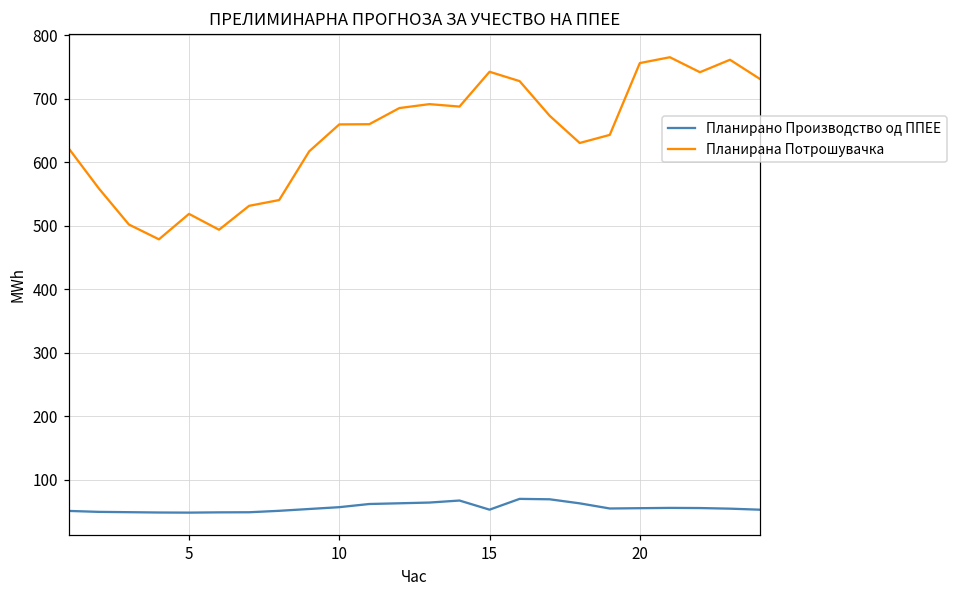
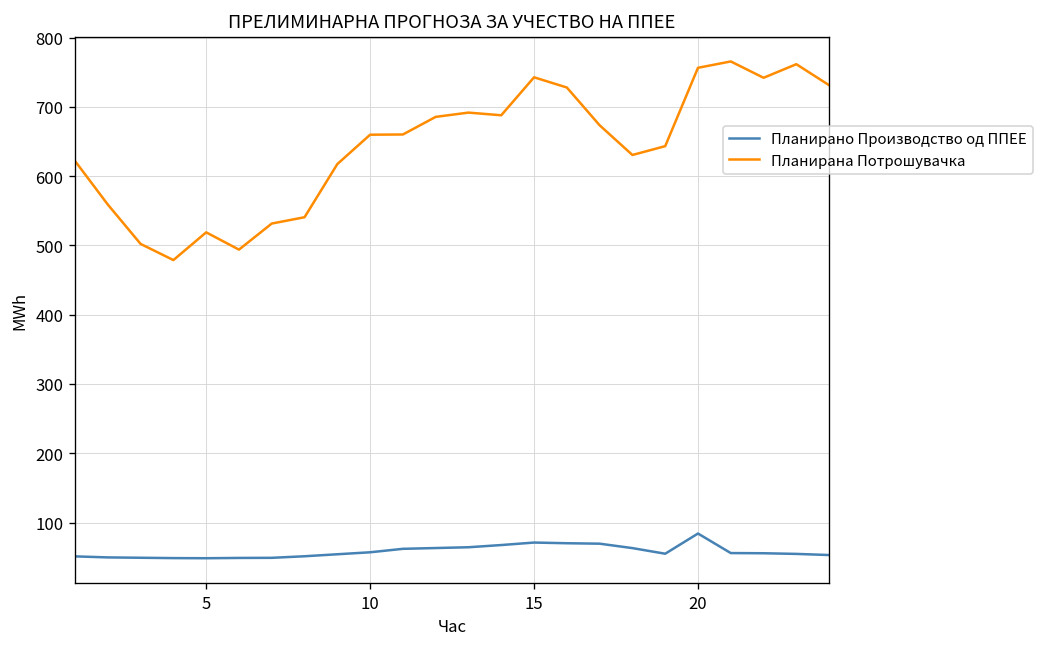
Планирано Производство од ППЕЕ, 15: 50 -> 70
Планирано Производство од ППЕЕ, 20: 60 -> 80
